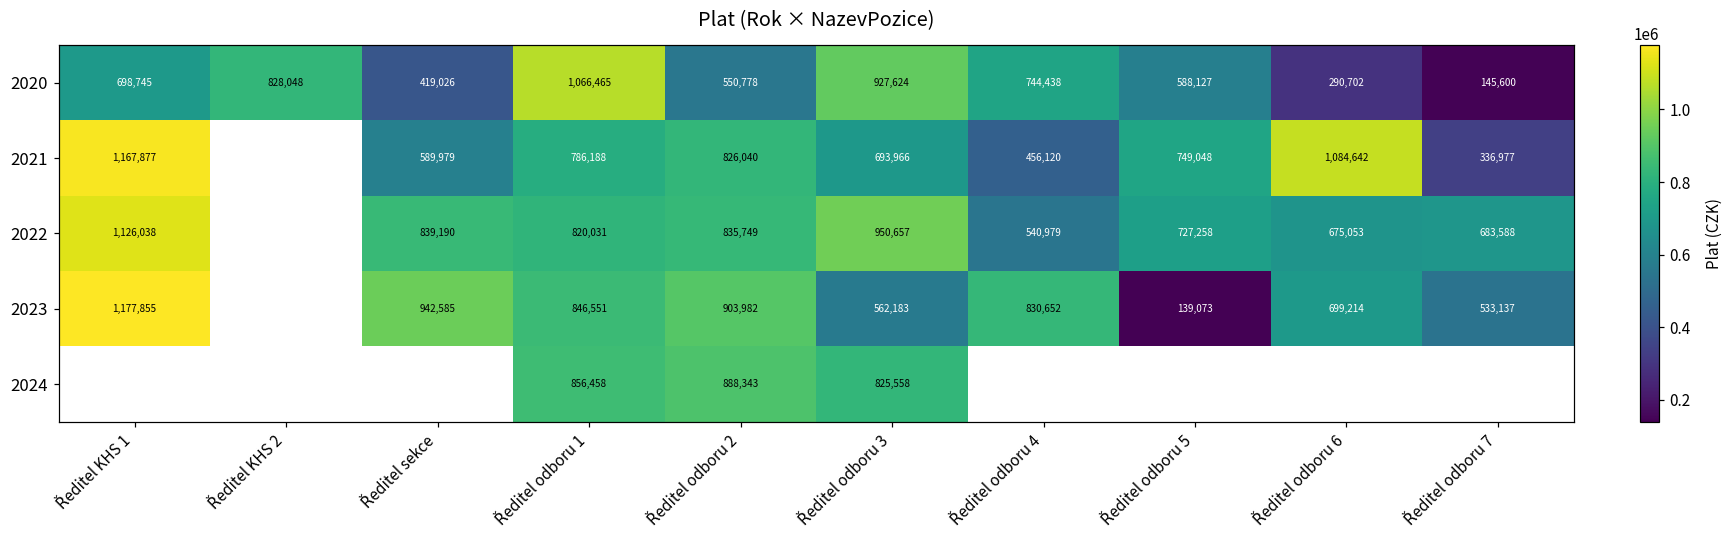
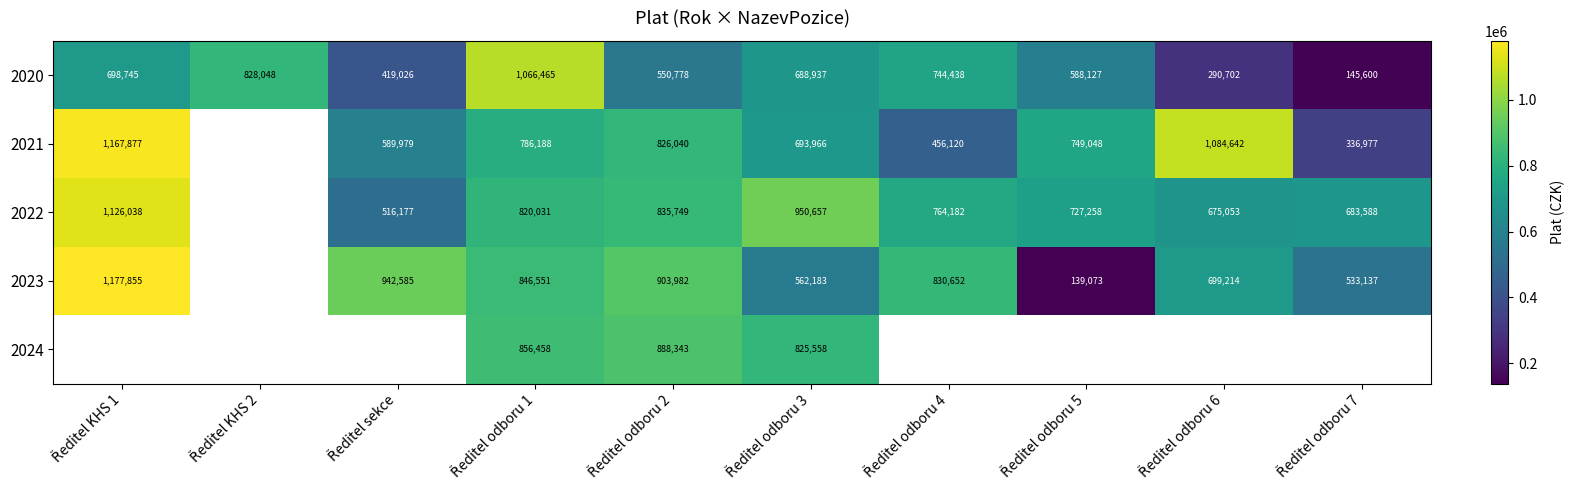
2020, Ředitel odboru 3: 927,624 -> 688,937
2022, Ředitel sekce: 839,190 -> 516,177
2022, Ředitel odboru 4: 540,979 -> 764,182
